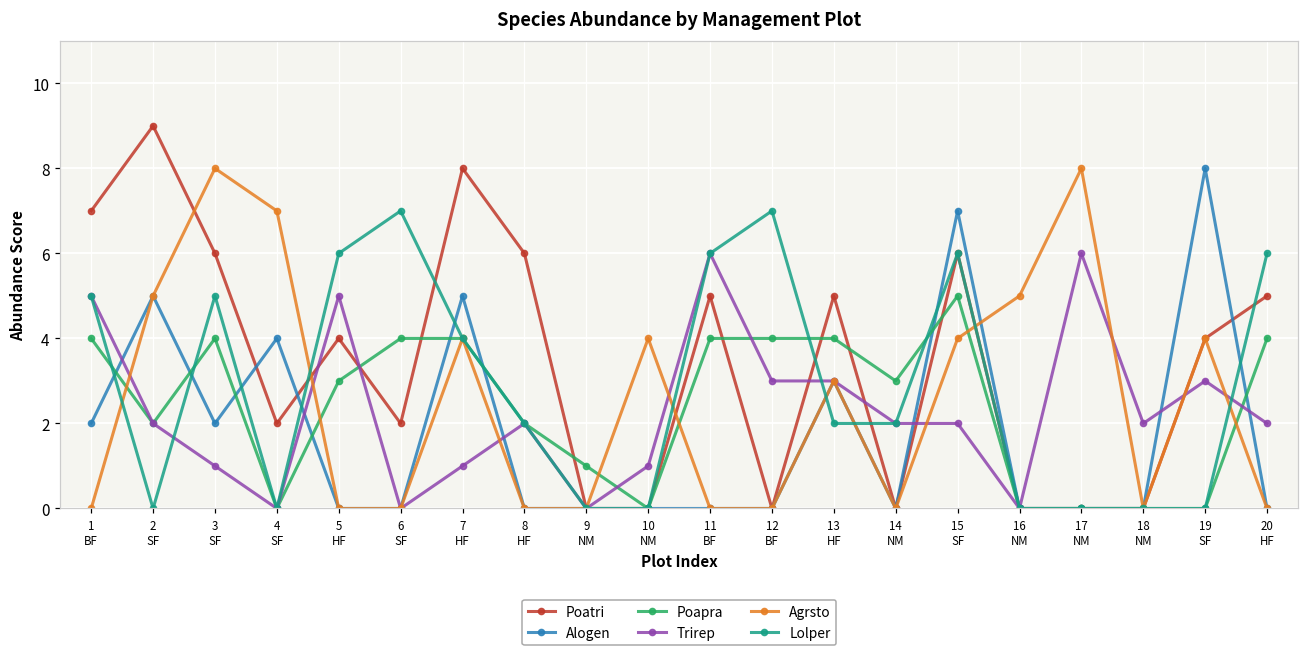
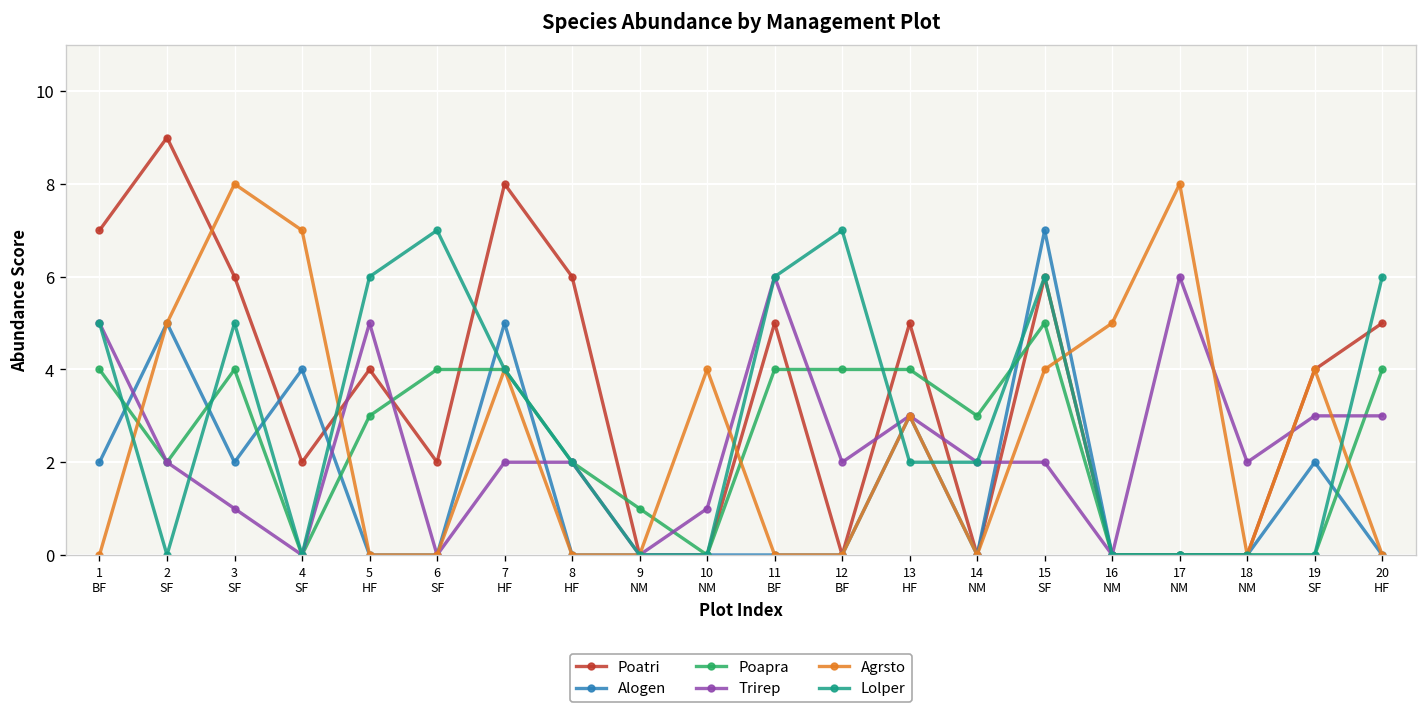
Trirep, 7 HF: 1 -> 2
Trirep, 12 BF: 3 -> 2
Alogen, 19 SF: 8 -> 2
Trirep, 20 HF: 2 -> 3
